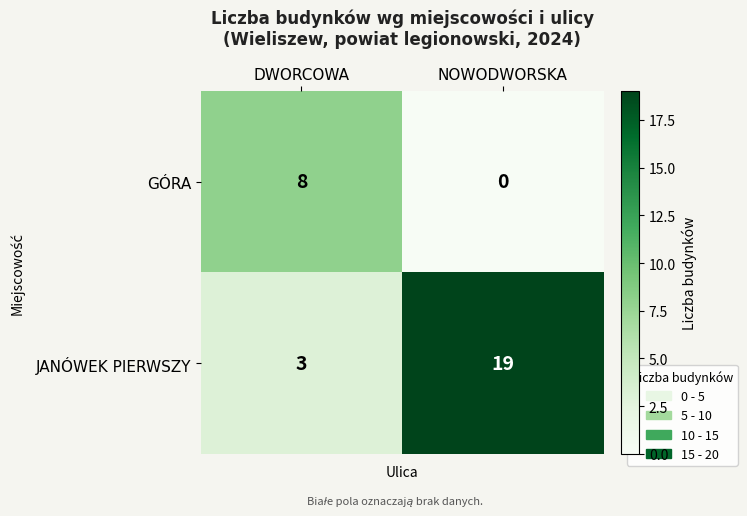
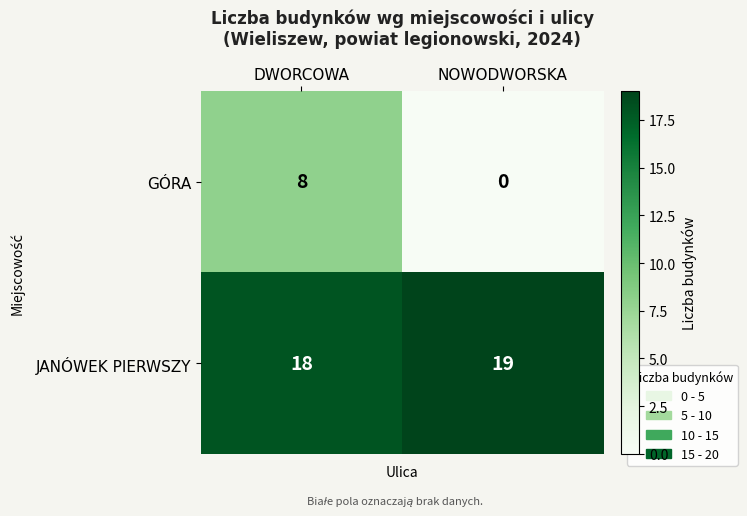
JANÓWEK PIERWSZY, DWORCOWA: 3 -> 18
